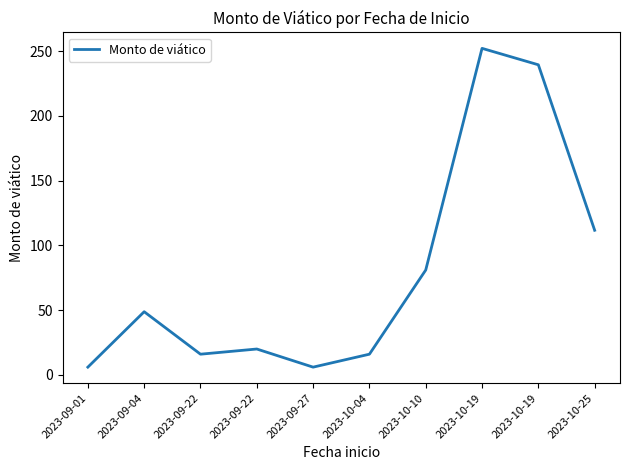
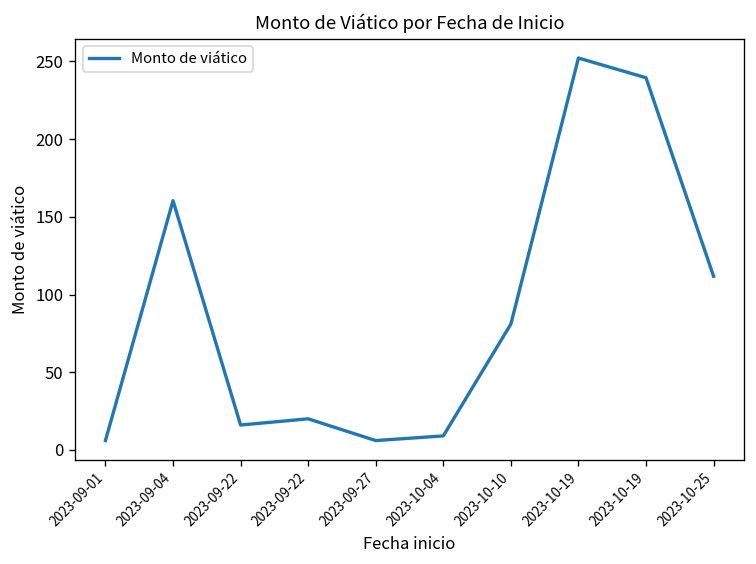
2023-09-04: 49 -> 160
2023-10-04: 16 -> 9
